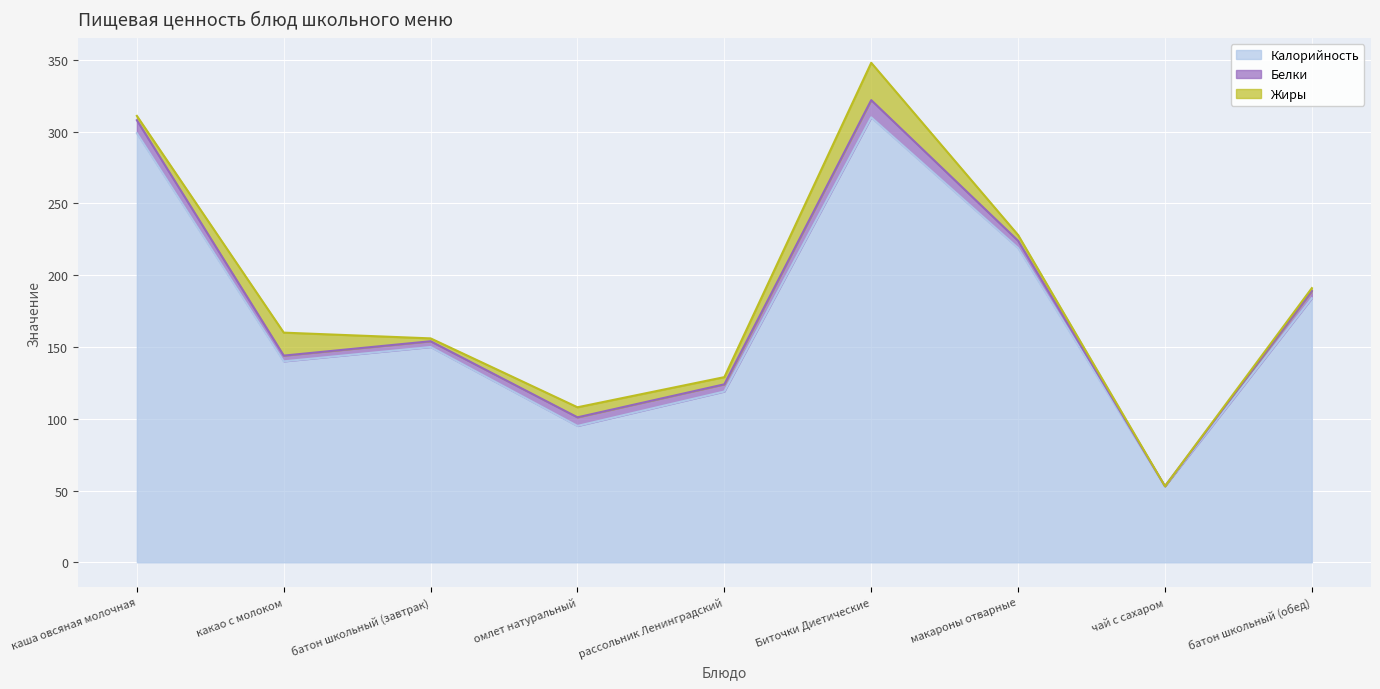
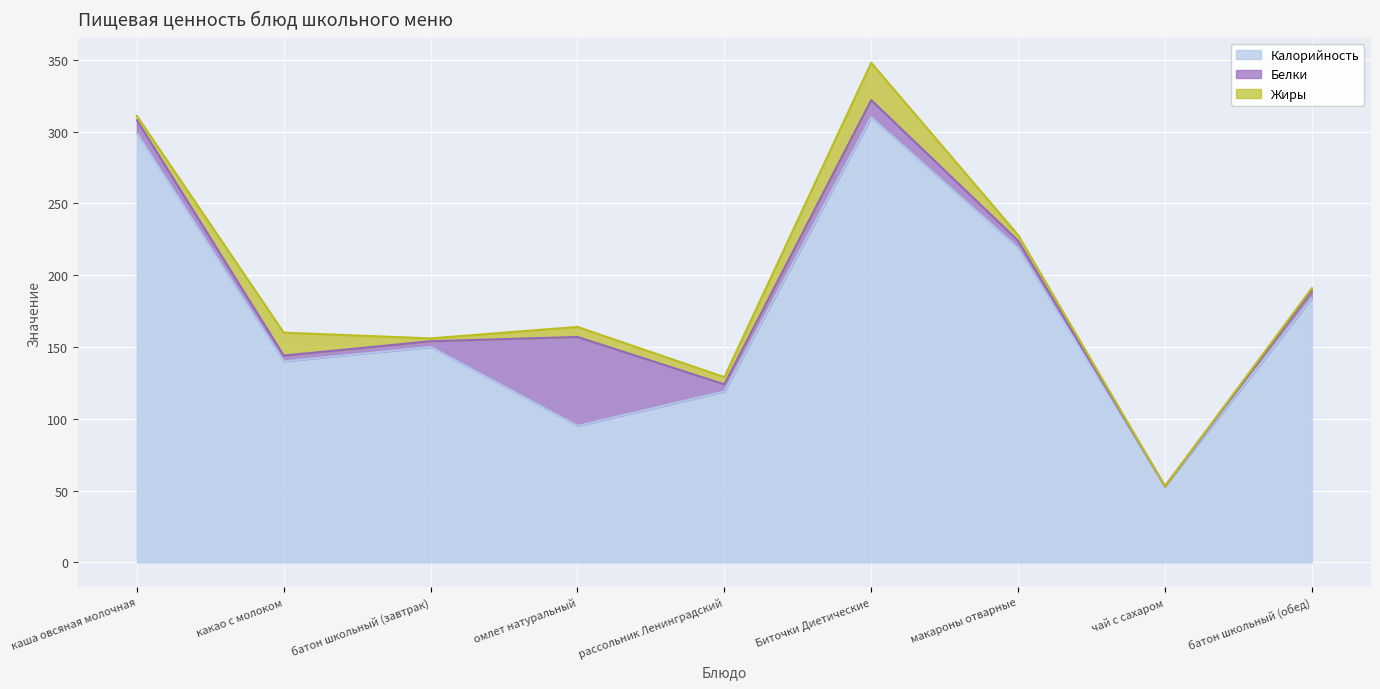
Белки, омлет натуральный: 6 -> 62
